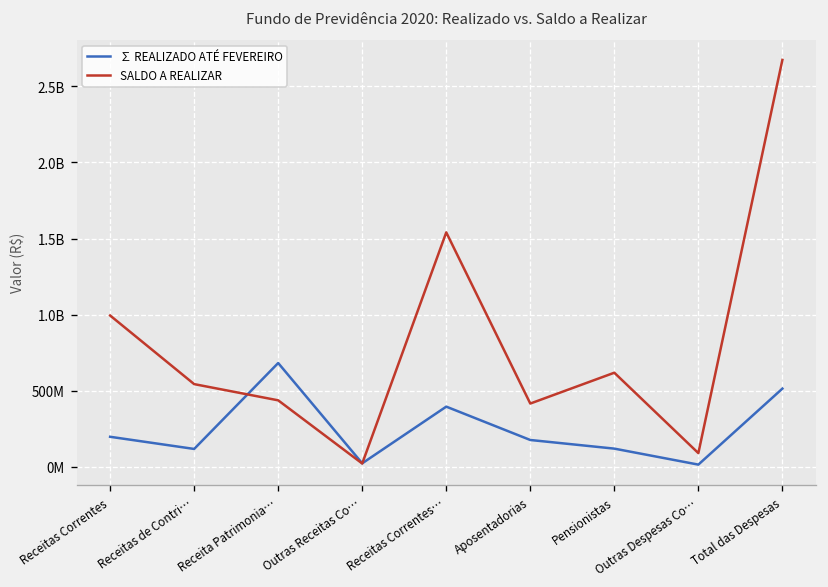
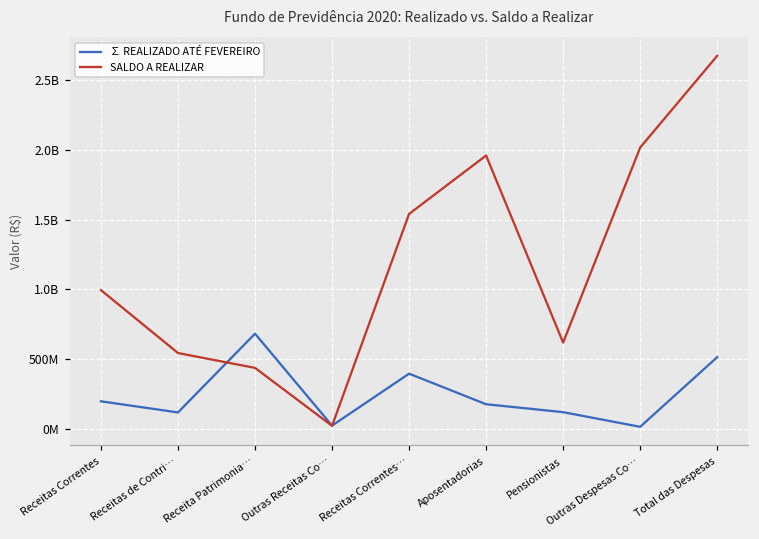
SALDO A REALIZAR, Aposentadorias: 420000000 -> 1960000000
SALDO A REALIZAR, Outras Despesas Co…: 90000000 -> 2020000000
